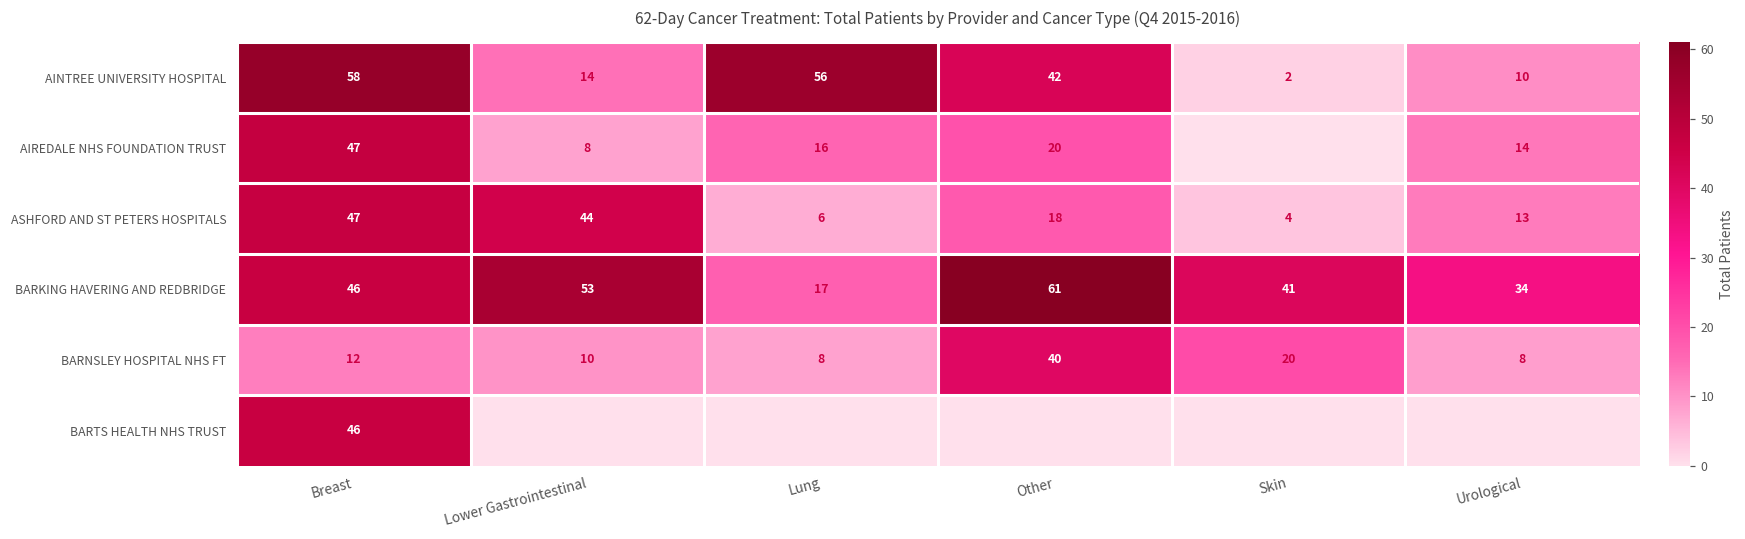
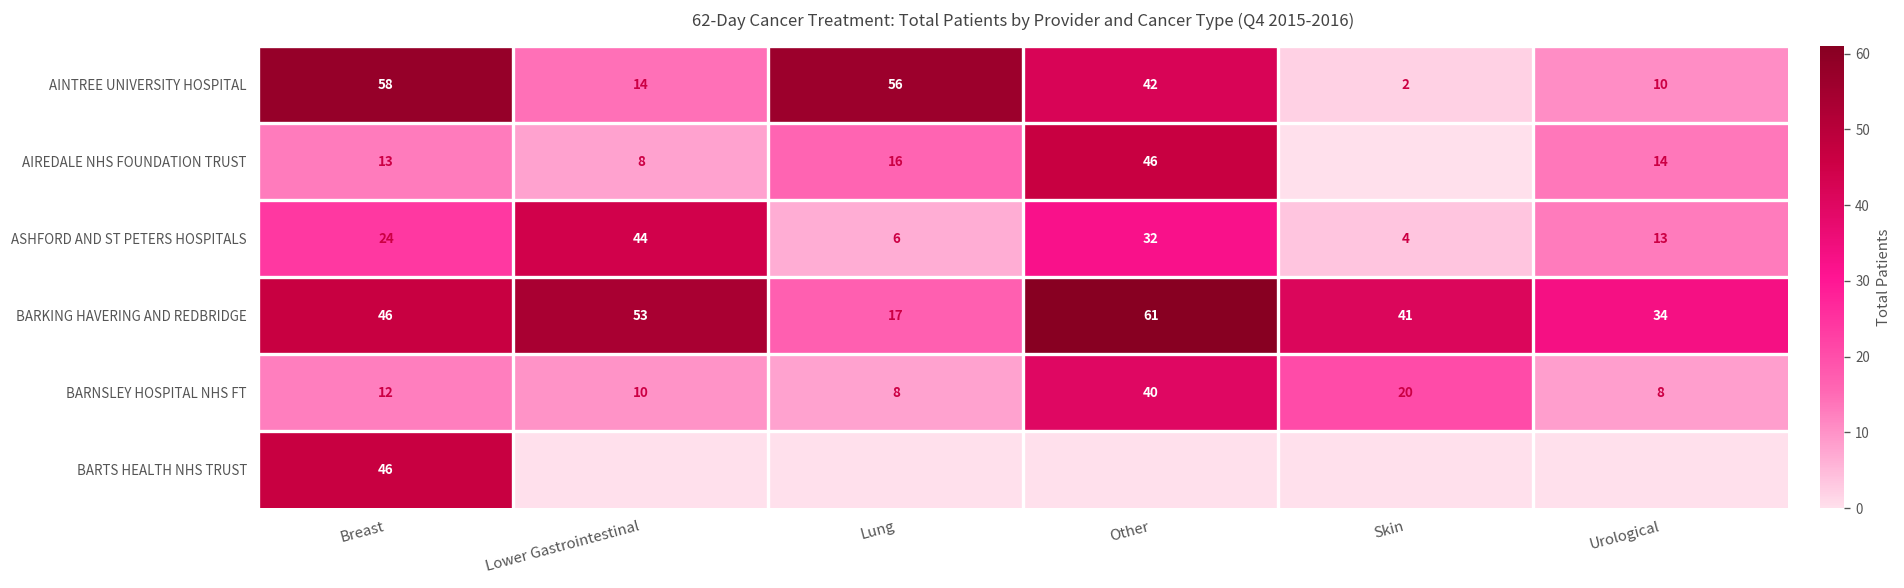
AIREDALE NHS FOUNDATION TRUST, Breast: 47 -> 13
AIREDALE NHS FOUNDATION TRUST, Other: 20 -> 46
ASHFORD AND ST PETERS HOSPITALS, Breast: 47 -> 24
ASHFORD AND ST PETERS HOSPITALS, Other: 18 -> 32
